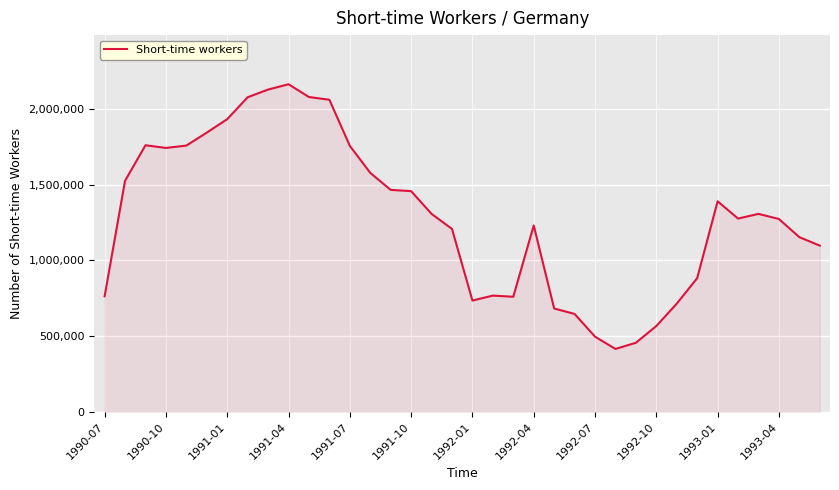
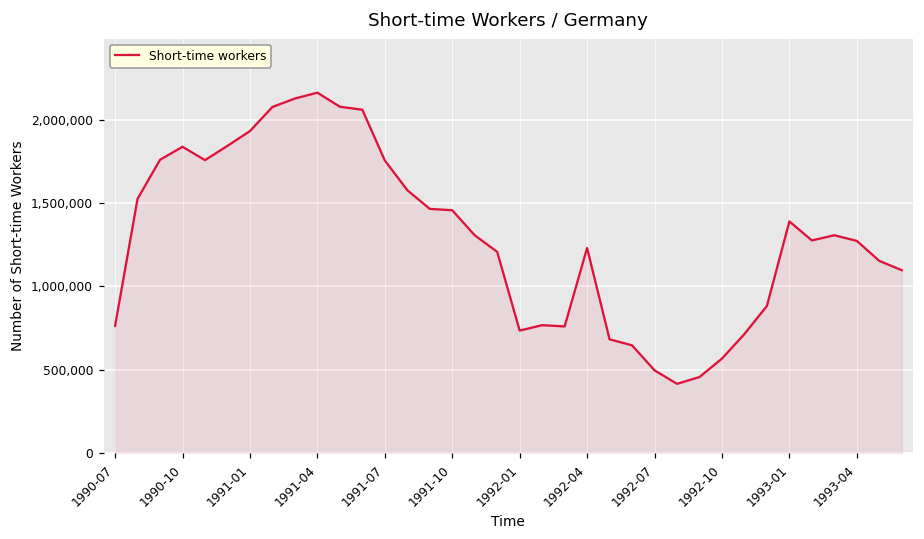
1990-10: 1,740,000 -> 1,840,000
